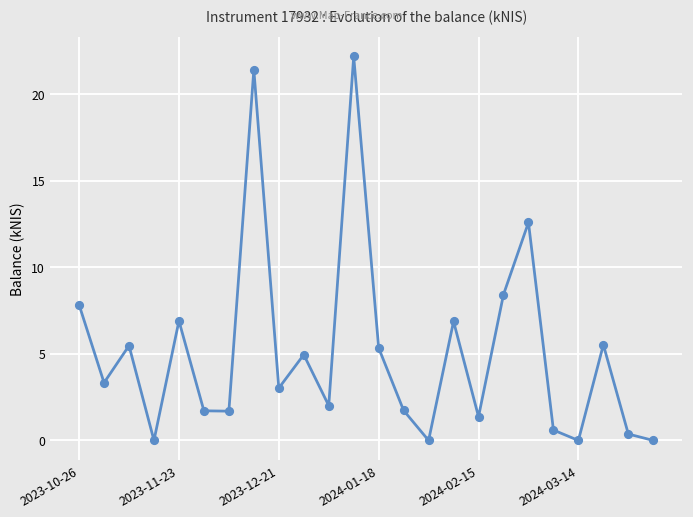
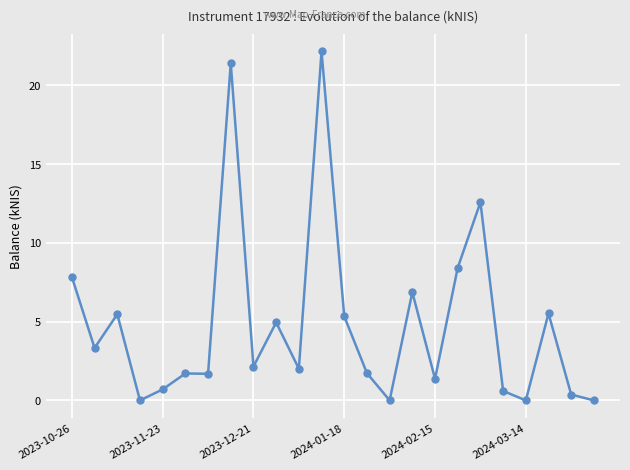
2023-11-23: 6.9 -> 0.7
2023-12-21: 3.0 -> 2.2
